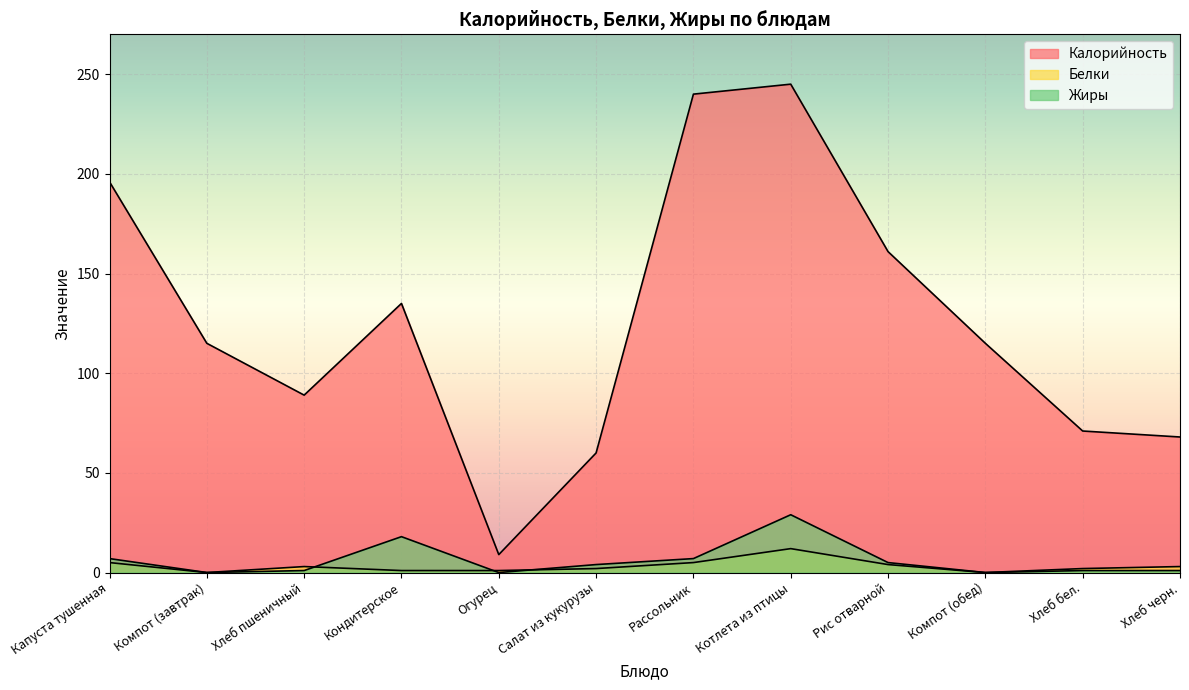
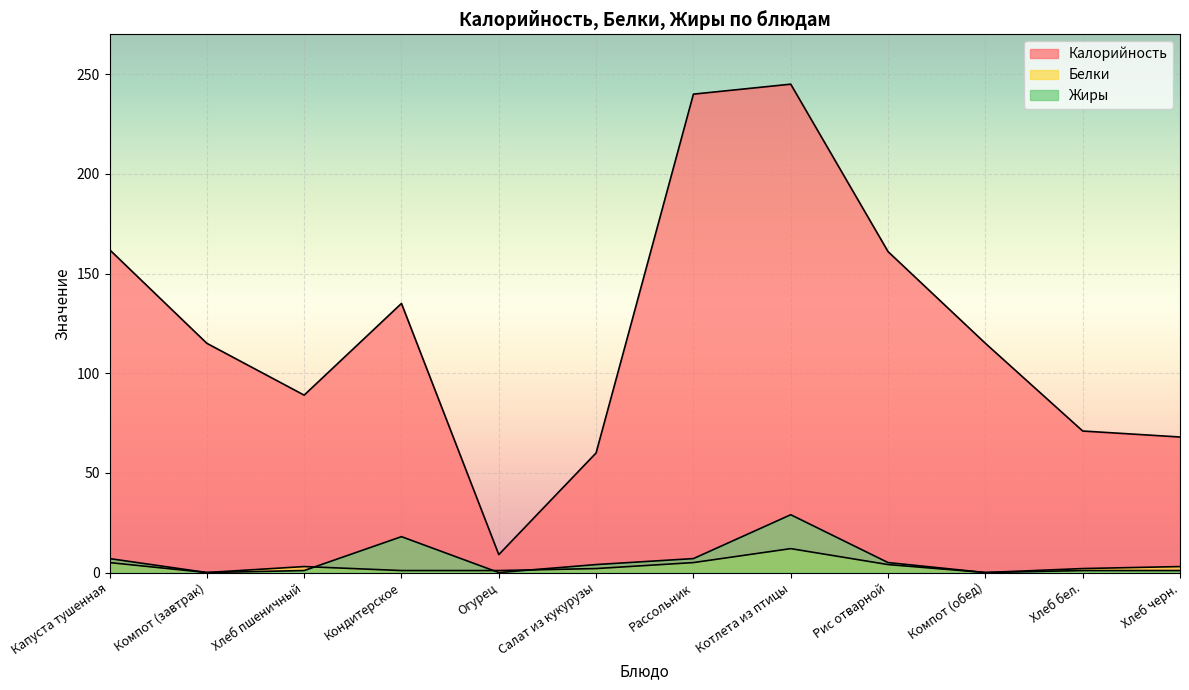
Калорийность, Капуста тушенная: 196 -> 162
